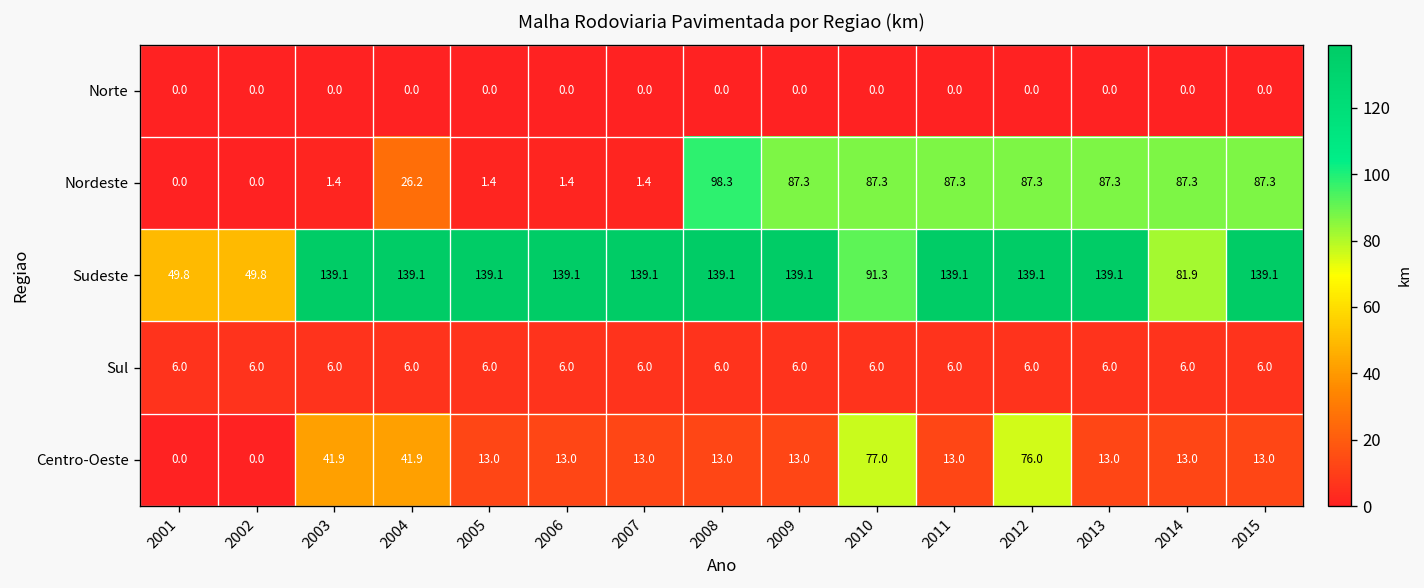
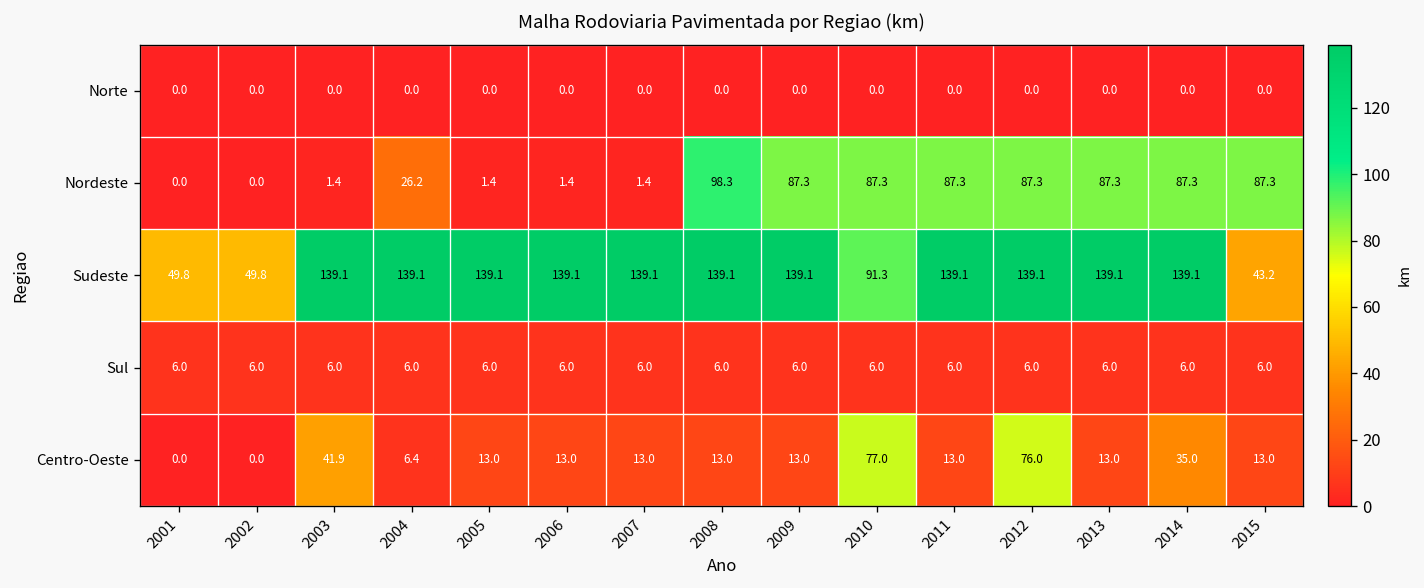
Sudeste, 2014: 81.9 -> 139.1
Sudeste, 2015: 139.1 -> 43.2
Centro-Oeste, 2004: 41.9 -> 6.4
Centro-Oeste, 2014: 13.0 -> 35.0
